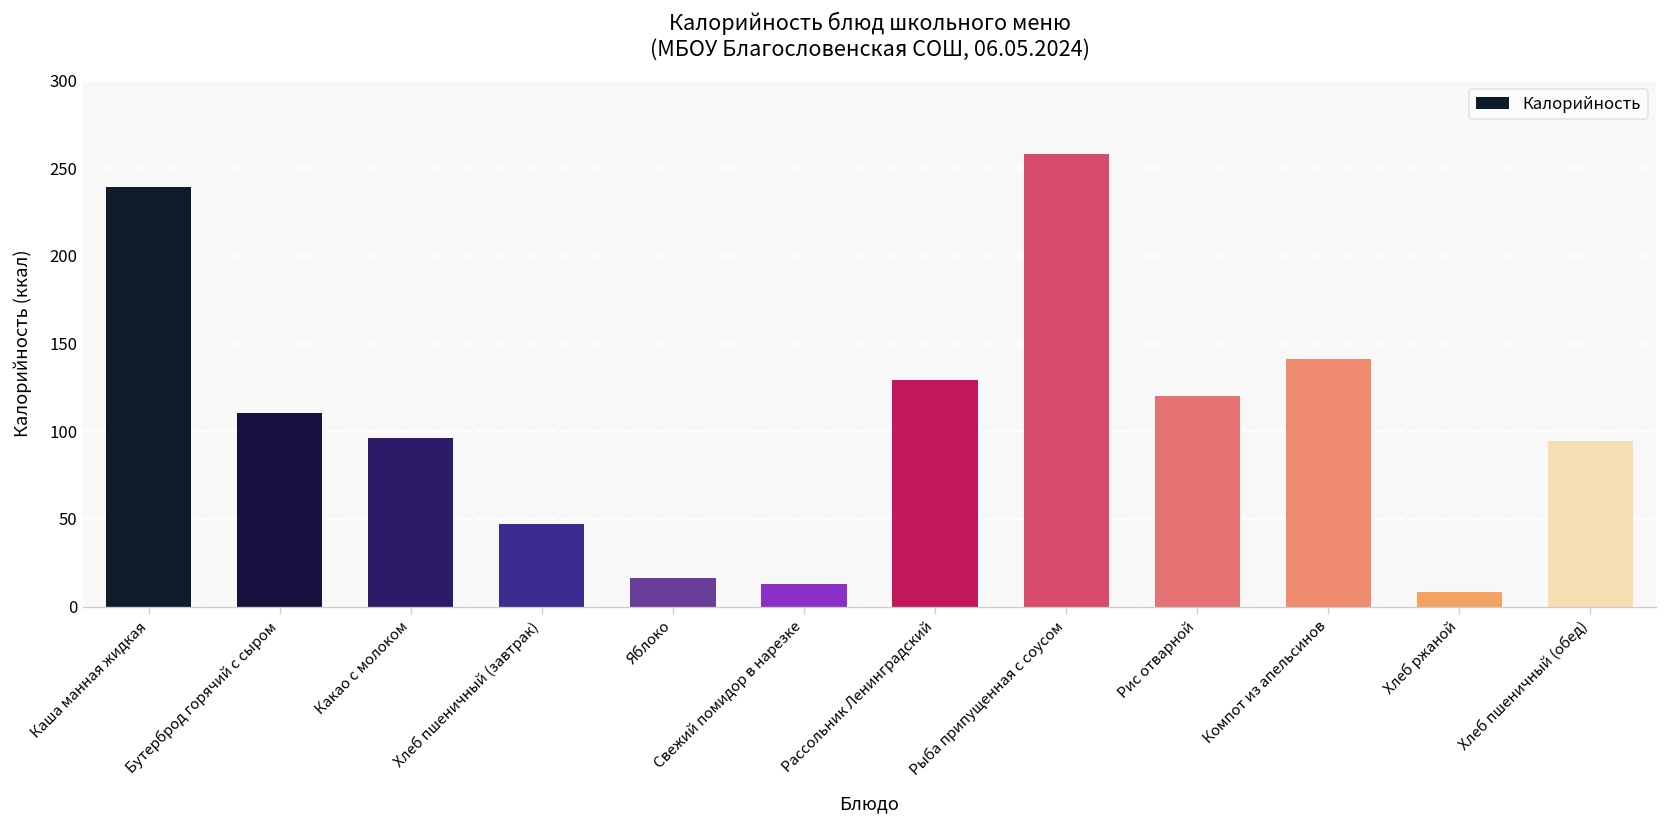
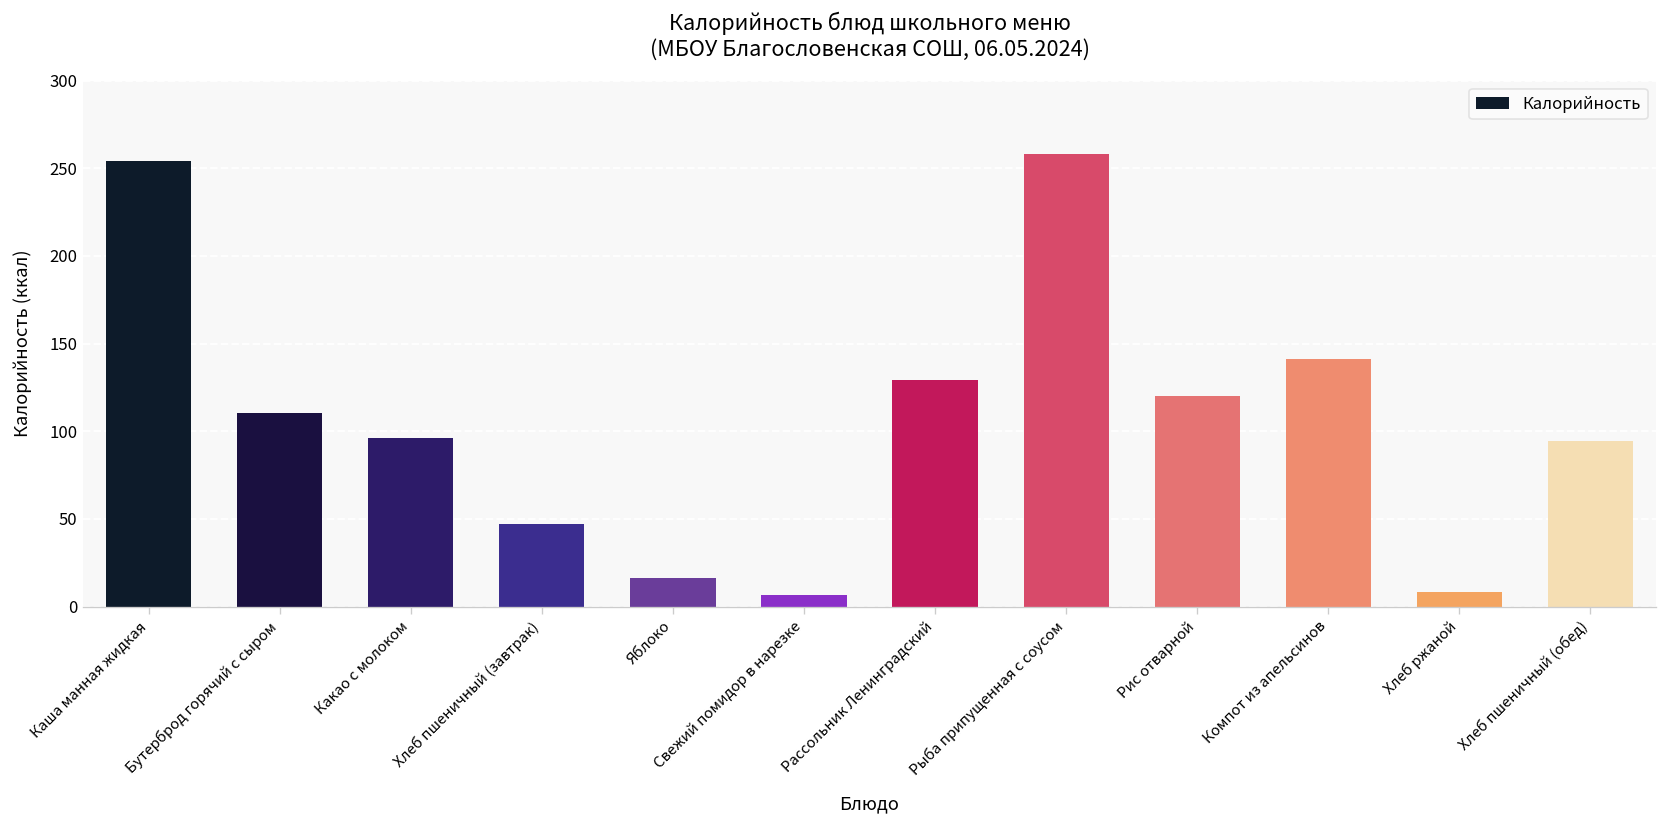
Каша манная жидкая: 239 -> 254
Свежий помидор в нарезке: 13 -> 7
